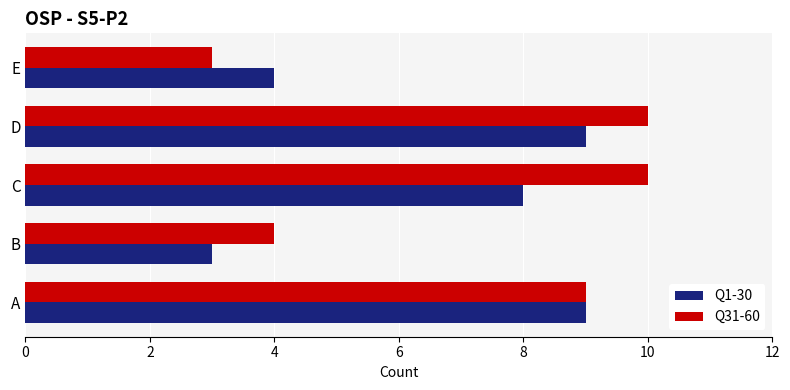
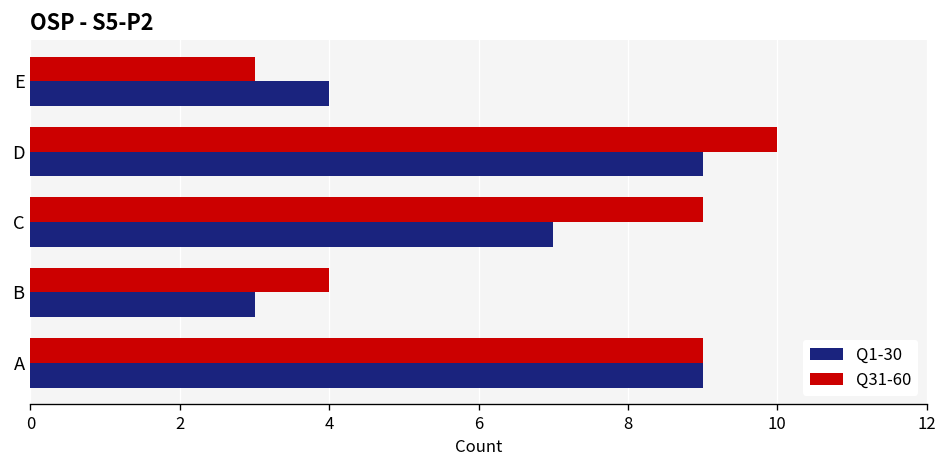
Q31-60, C: 10 -> 9
Q1-30, C: 8 -> 7
